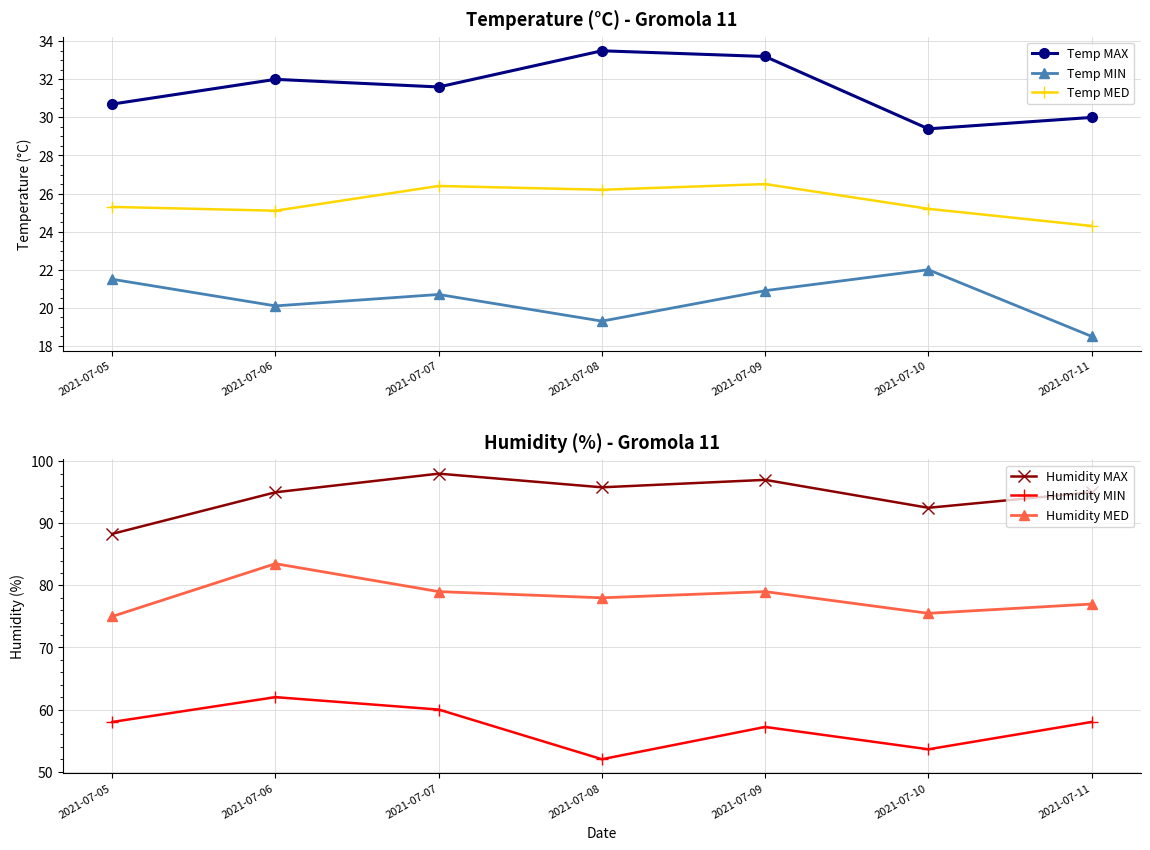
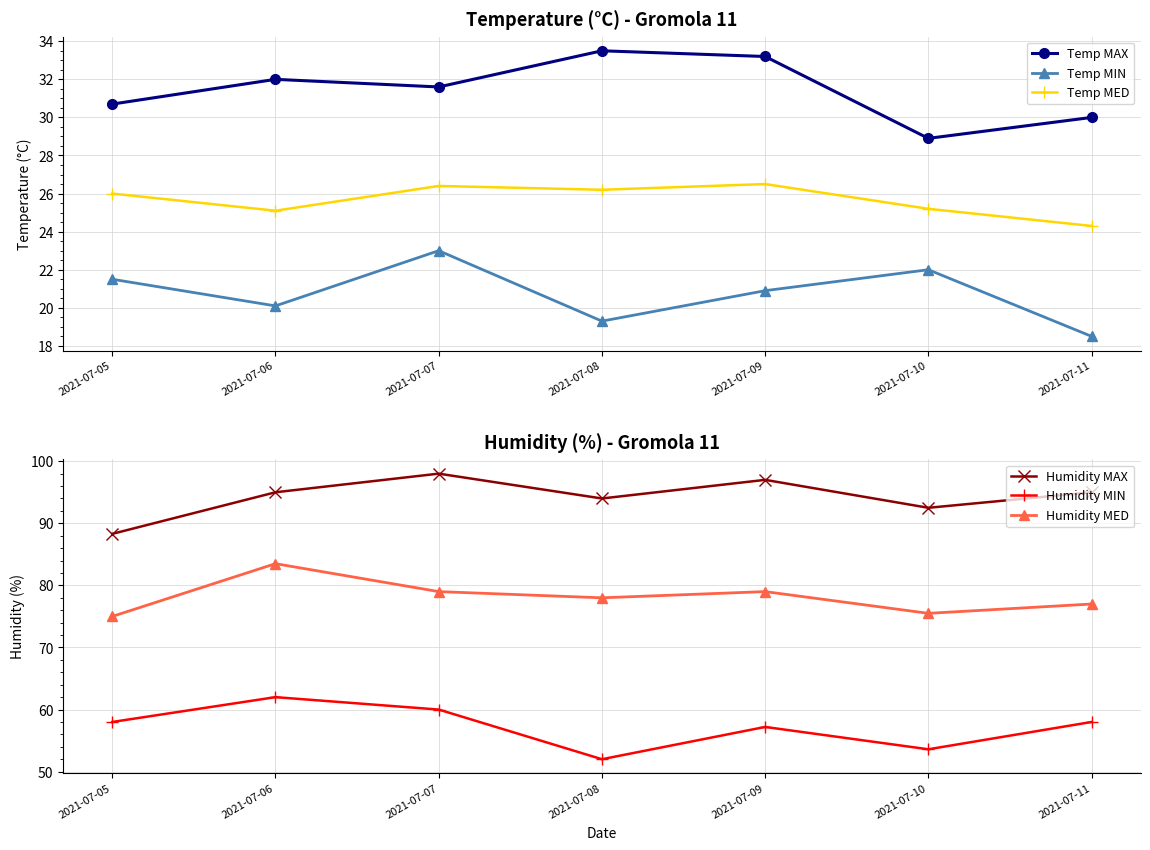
Temperature (°C) - Gromola 11, Temp MED, 2021-07-05: 25.3 -> 26.0
Temperature (°C) - Gromola 11, Temp MIN, 2021-07-07: 20.7 -> 23.0
Temperature (°C) - Gromola 11, Temp MAX, 2021-07-10: 29.4 -> 28.9
Humidity (%) - Gromola 11, Humidity MAX, 2021-07-08: 96 -> 94
